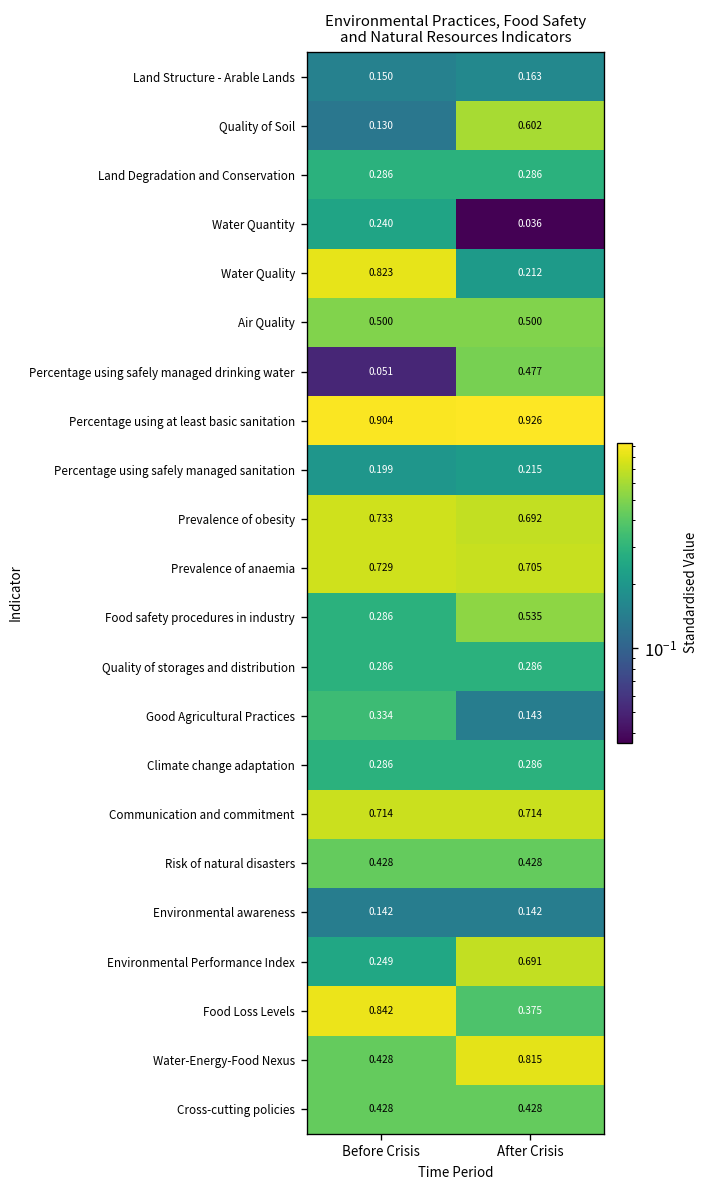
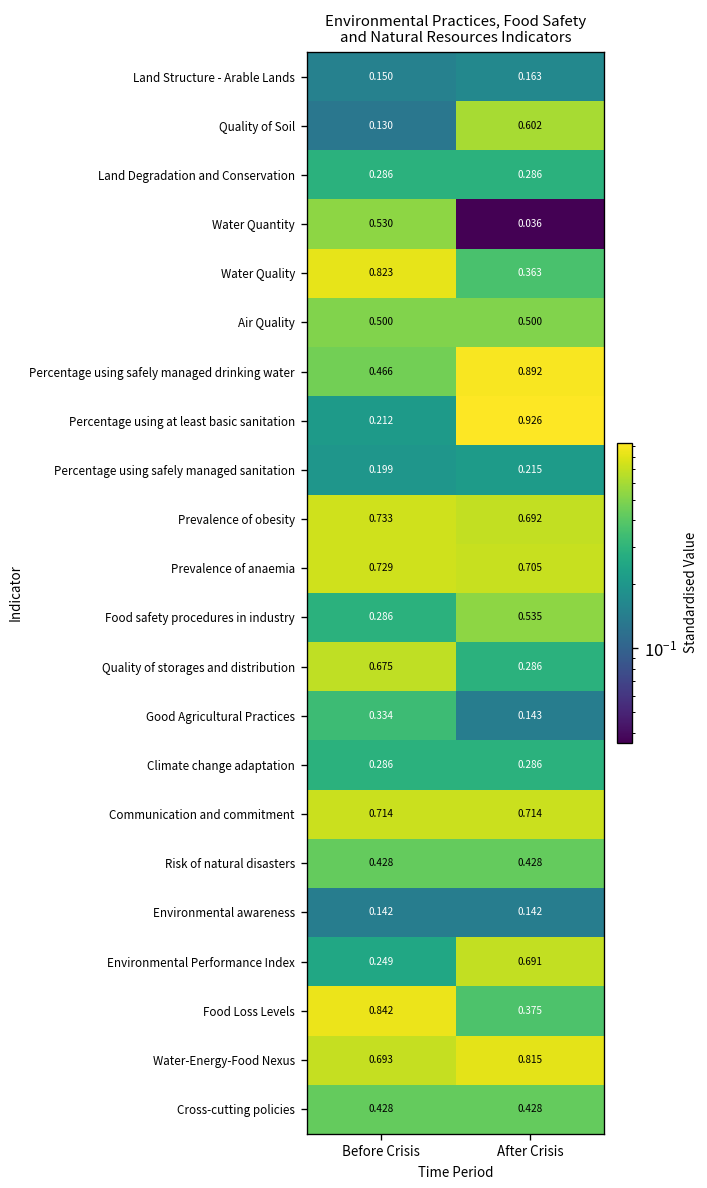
Water Quantity, Before Crisis: 0.240 -> 0.530
Water Quality, After Crisis: 0.212 -> 0.363
Percentage using safely managed drinking water, Before Crisis: 0.051 -> 0.466
Percentage using safely managed drinking water, After Crisis: 0.477 -> 0.892
Percentage using at least basic sanitation, Before Crisis: 0.904 -> 0.212
Quality of storages and distribution, Before Crisis: 0.286 -> 0.675
Water-Energy-Food Nexus, Before Crisis: 0.428 -> 0.693
